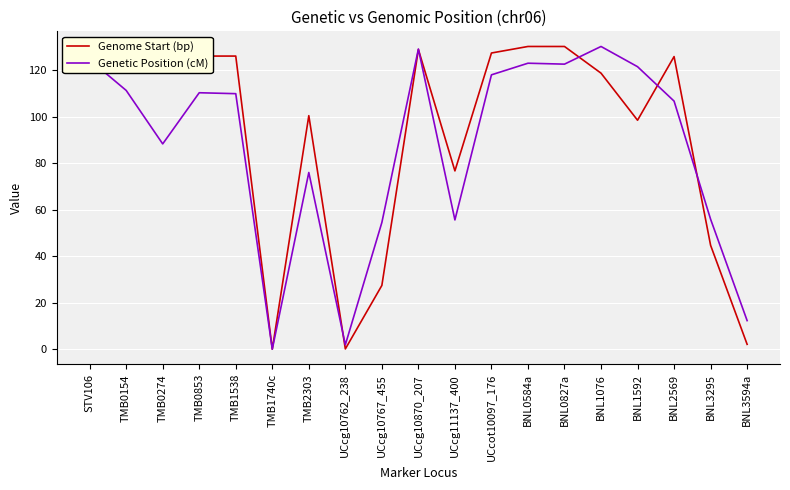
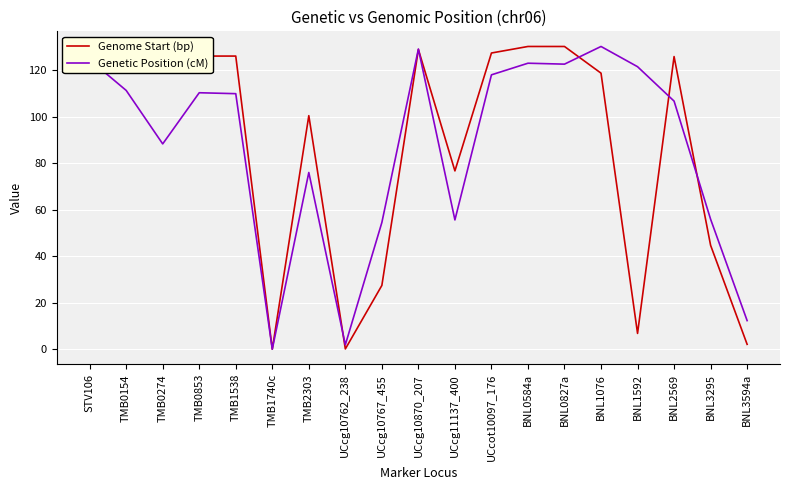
Genome Start (bp), BNL1592: 98 -> 7
